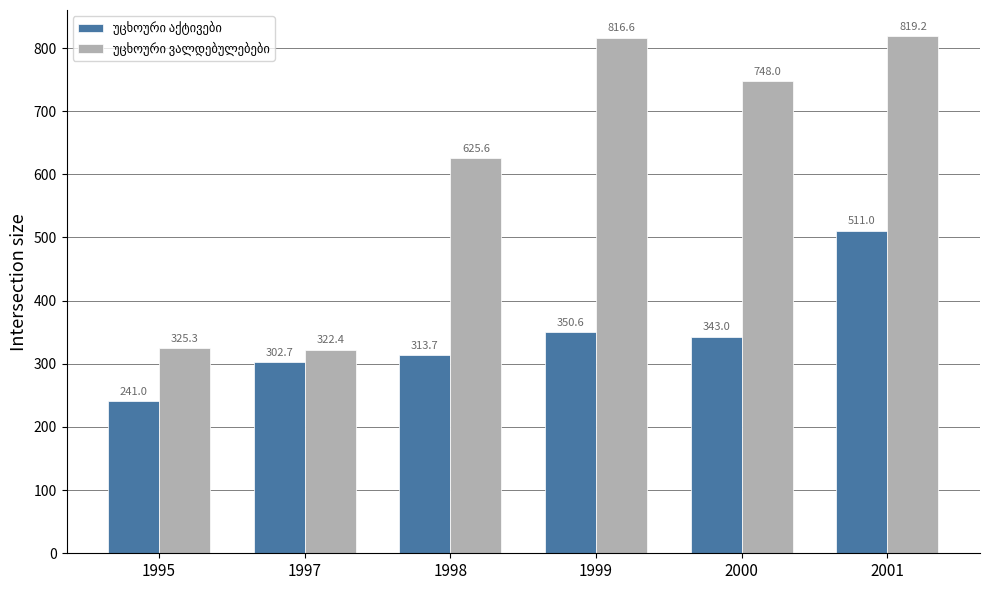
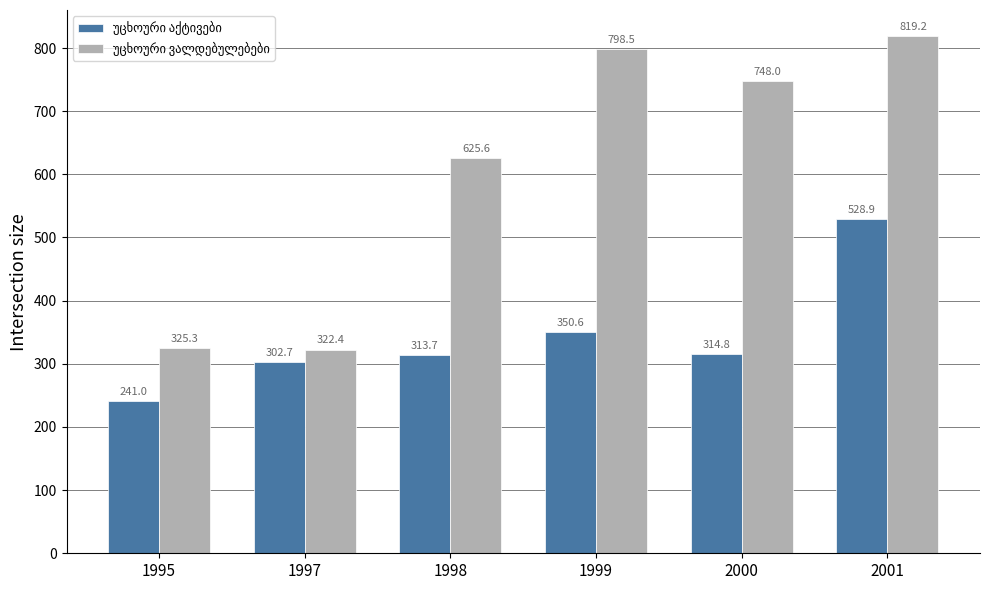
უცხოური ვალდებულებები, 1999: 816.6 -> 798.5
უცხოური აქტივები, 2000: 343.0 -> 314.8
უცხოური აქტივები, 2001: 511.0 -> 528.9
